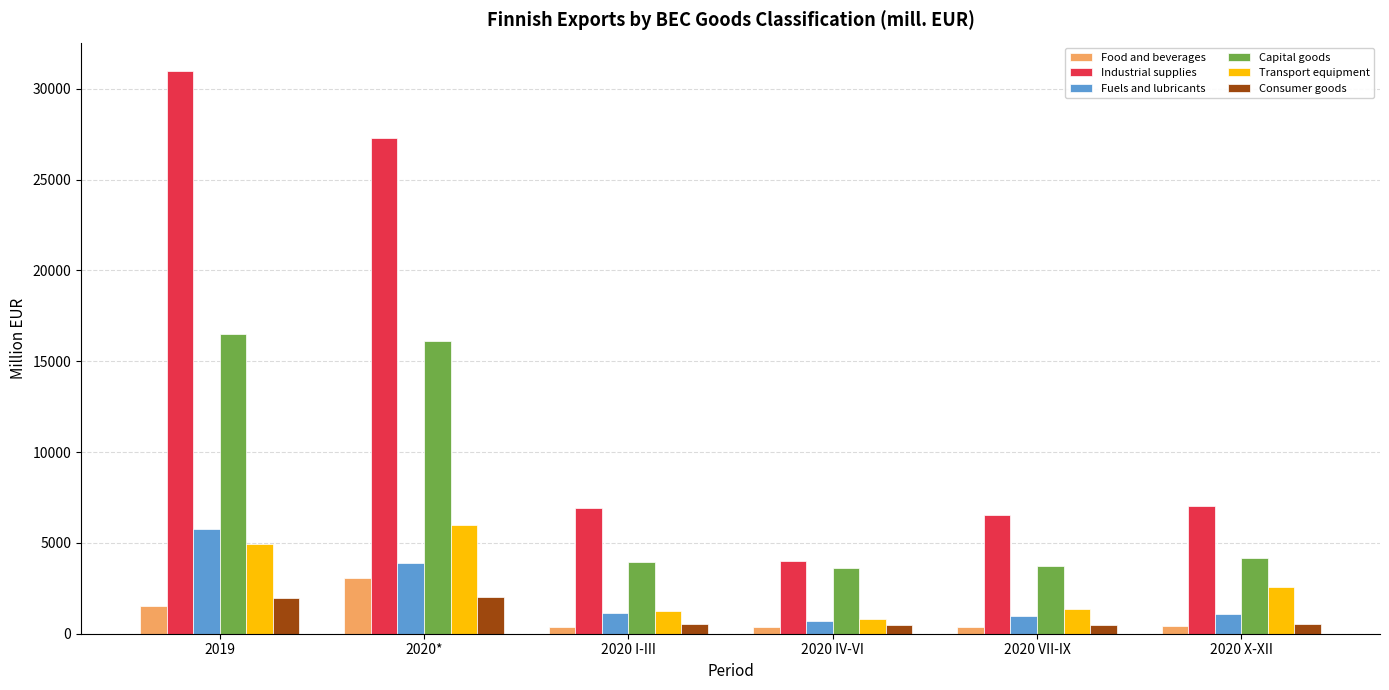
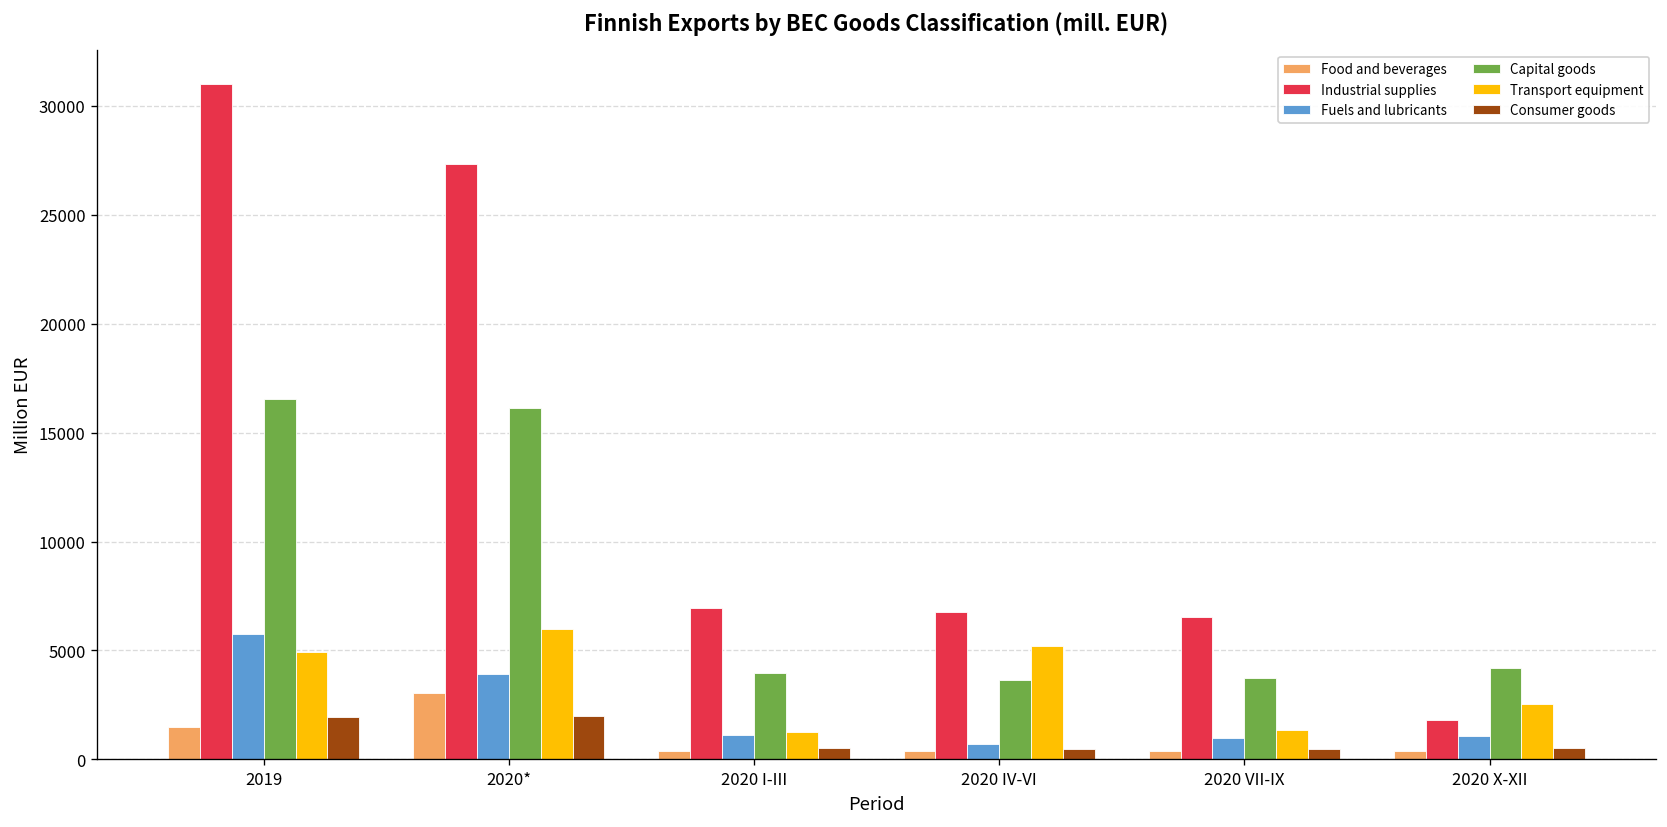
Industrial supplies, 2020 IV-VI: 4000 -> 6800
Transport equipment, 2020 IV-VI: 800 -> 5200
Industrial supplies, 2020 X-XII: 7100 -> 1800
